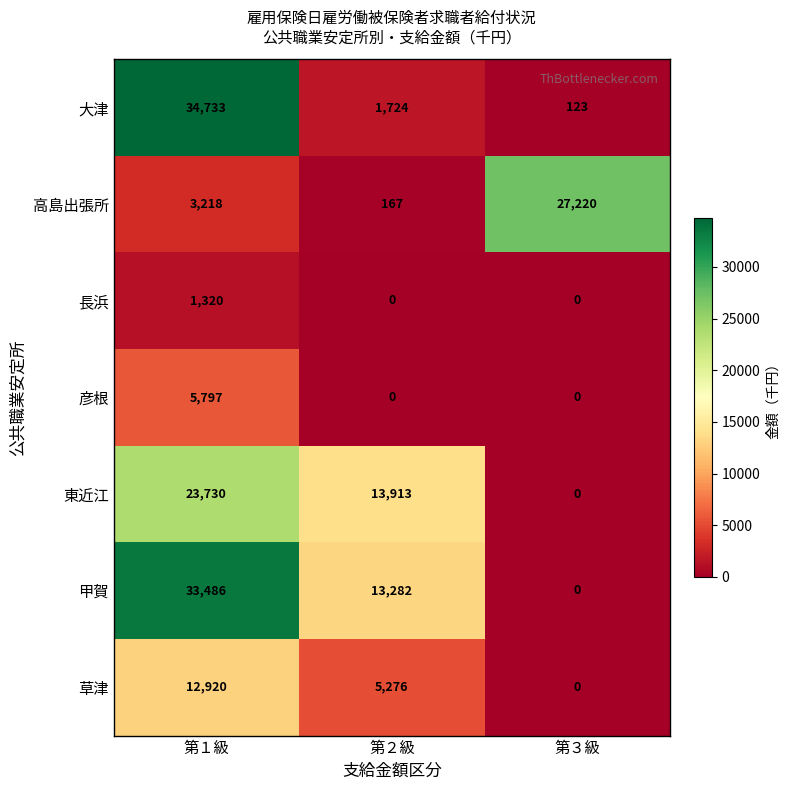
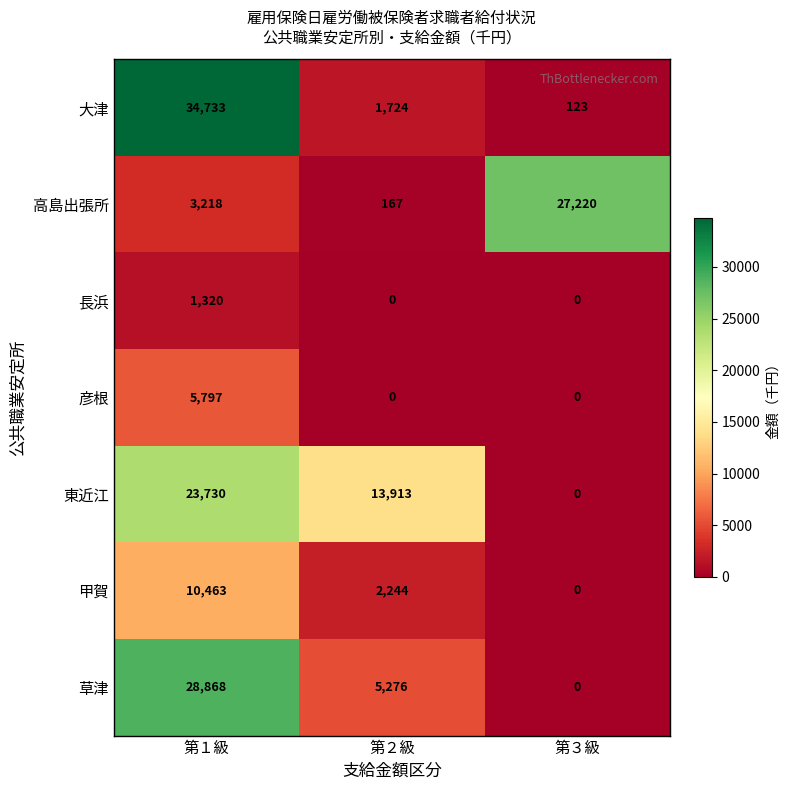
甲賀, 第１級: 33,486 -> 10,463
甲賀, 第２級: 13,282 -> 2,244
草津, 第１級: 12,920 -> 28,868
